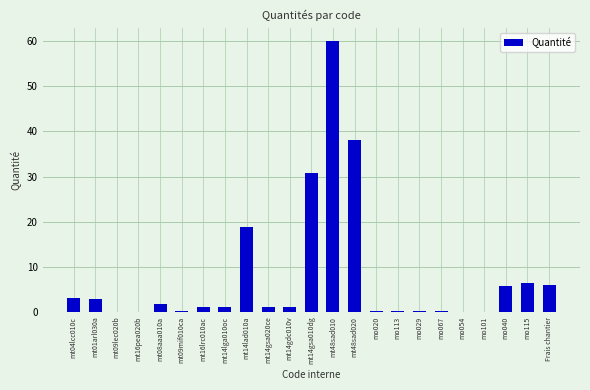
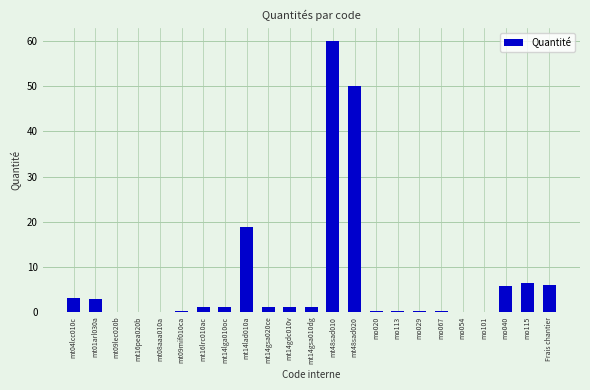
mt08aaa010a: 2 -> 0
mt14gsa010dg: 31 -> 1
mt48sad020: 38 -> 50
